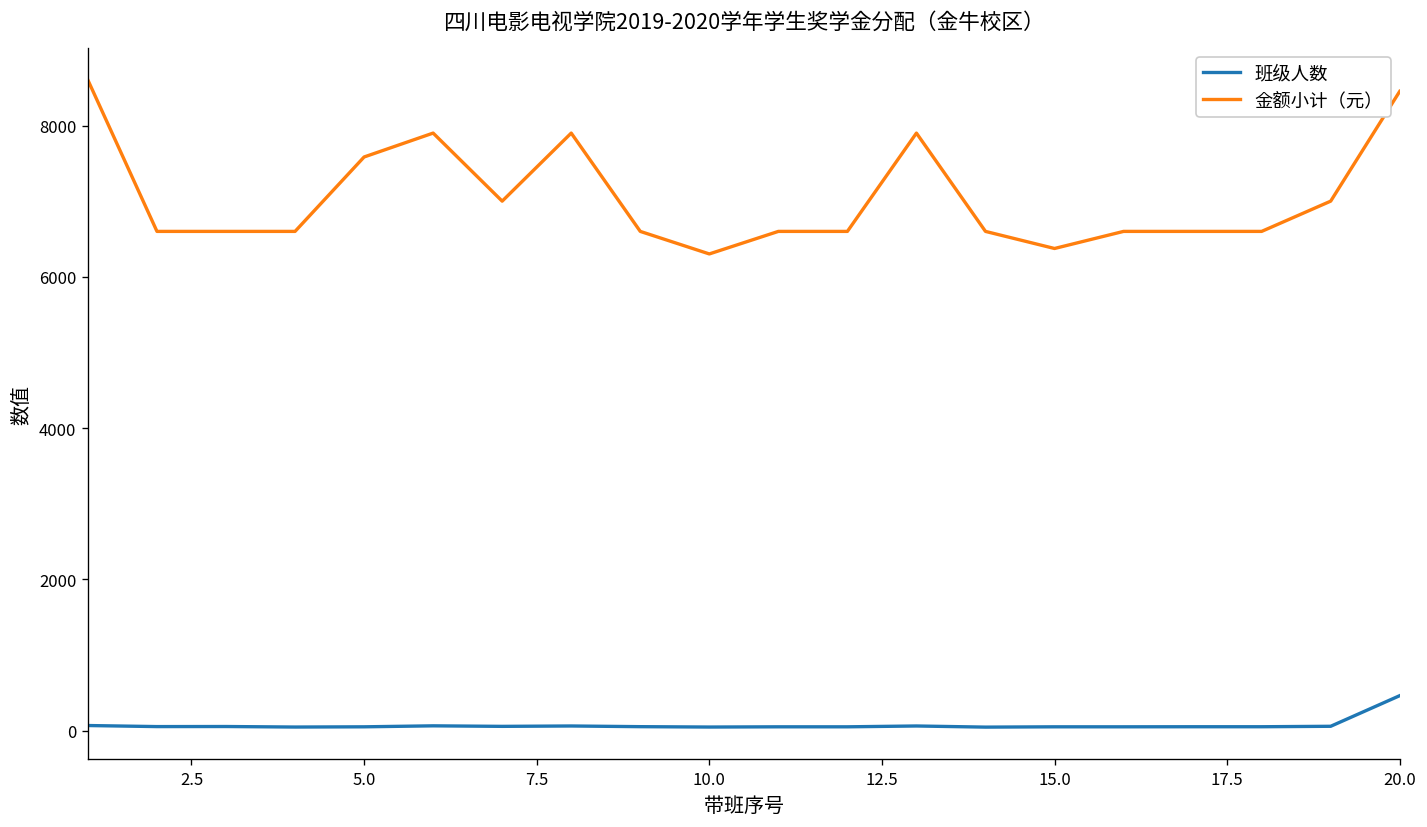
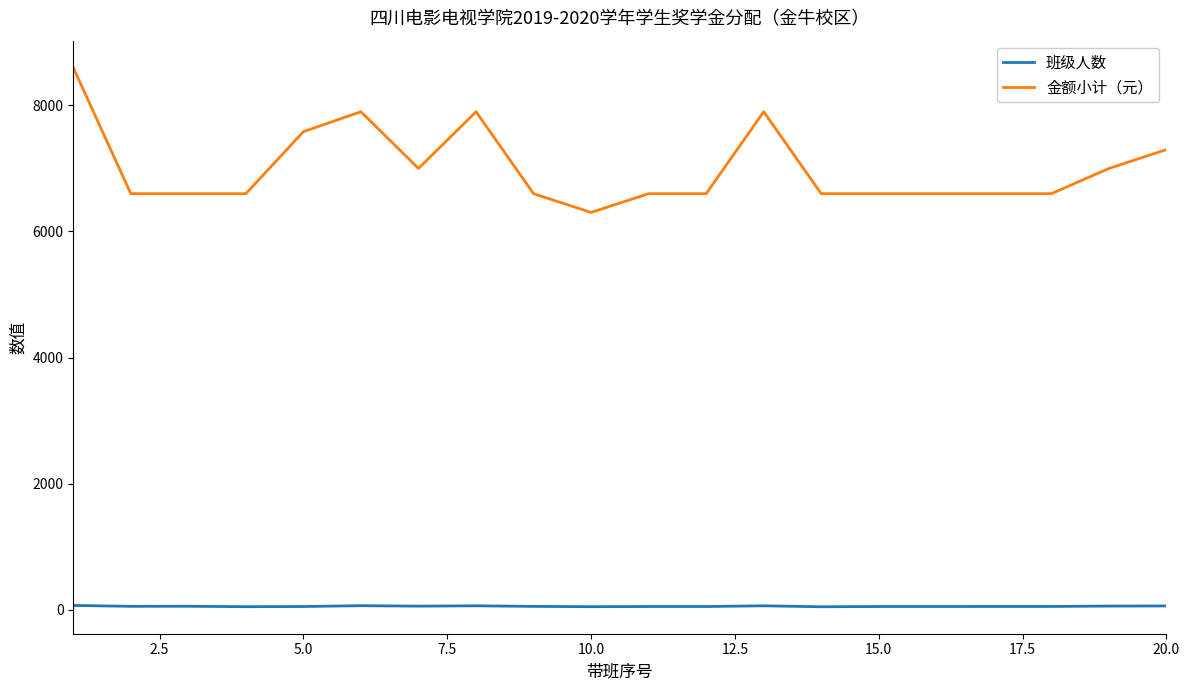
金额小计（元）, 15.0: 6400 -> 6600
班级人数, 20.0: 500 -> 100
金额小计（元）, 20.0: 8500 -> 7300
